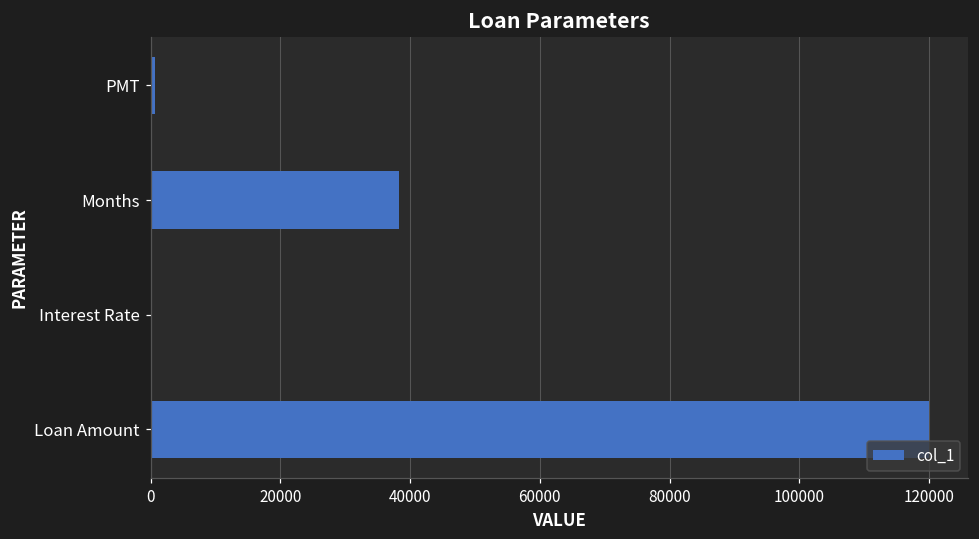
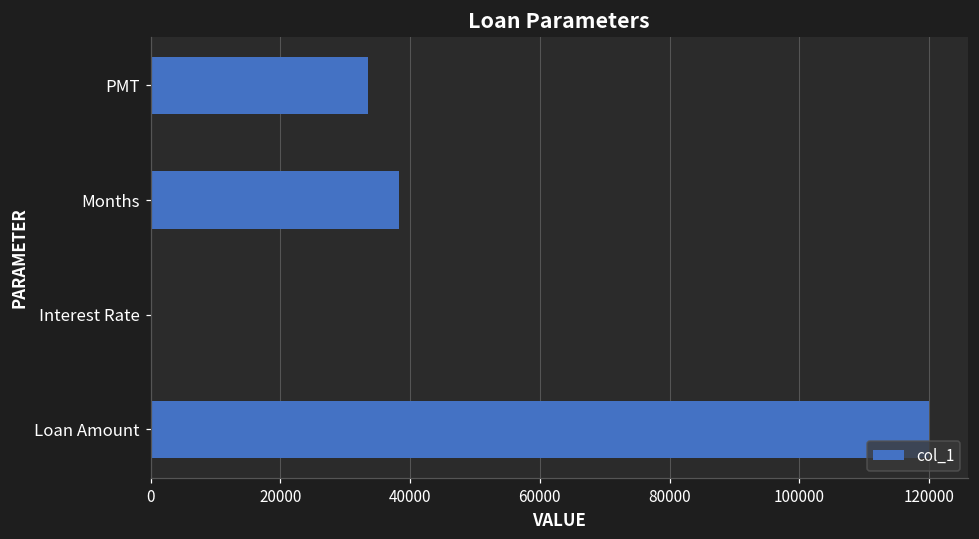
PMT: 1000 -> 33000
